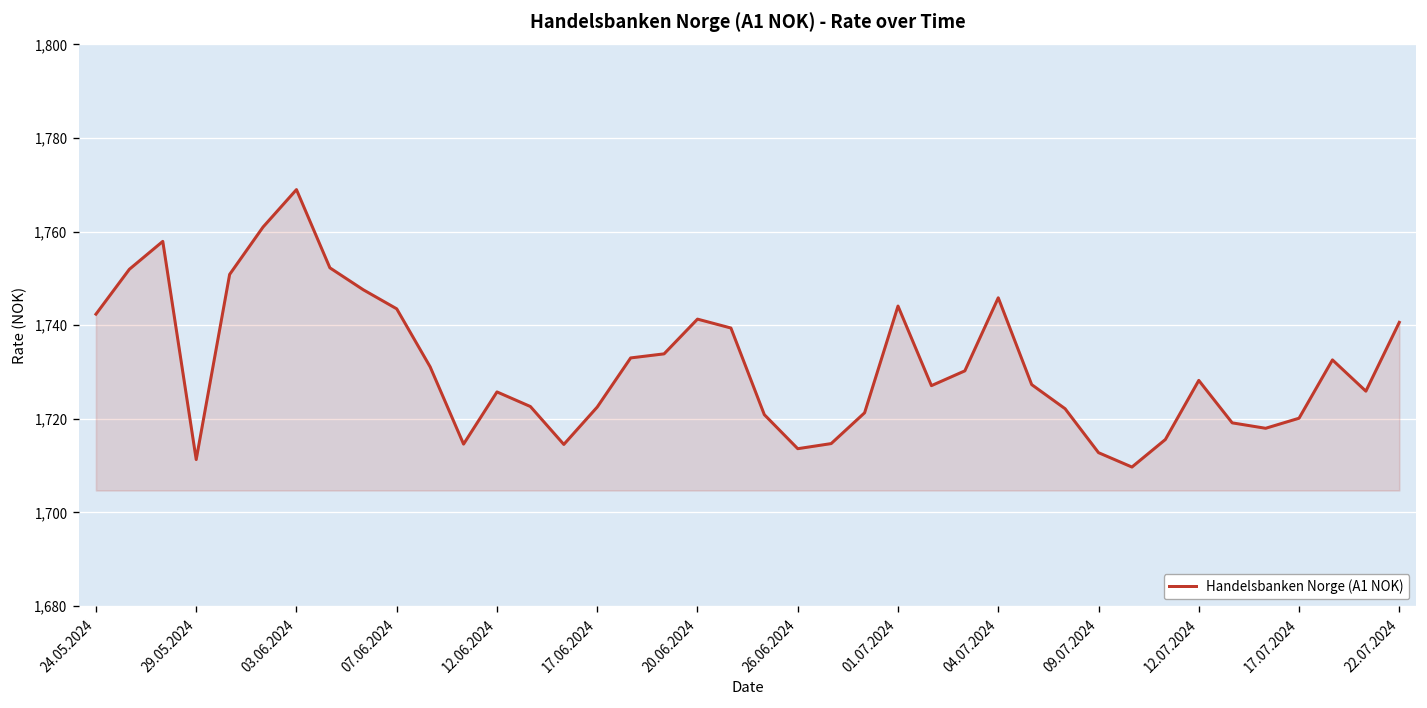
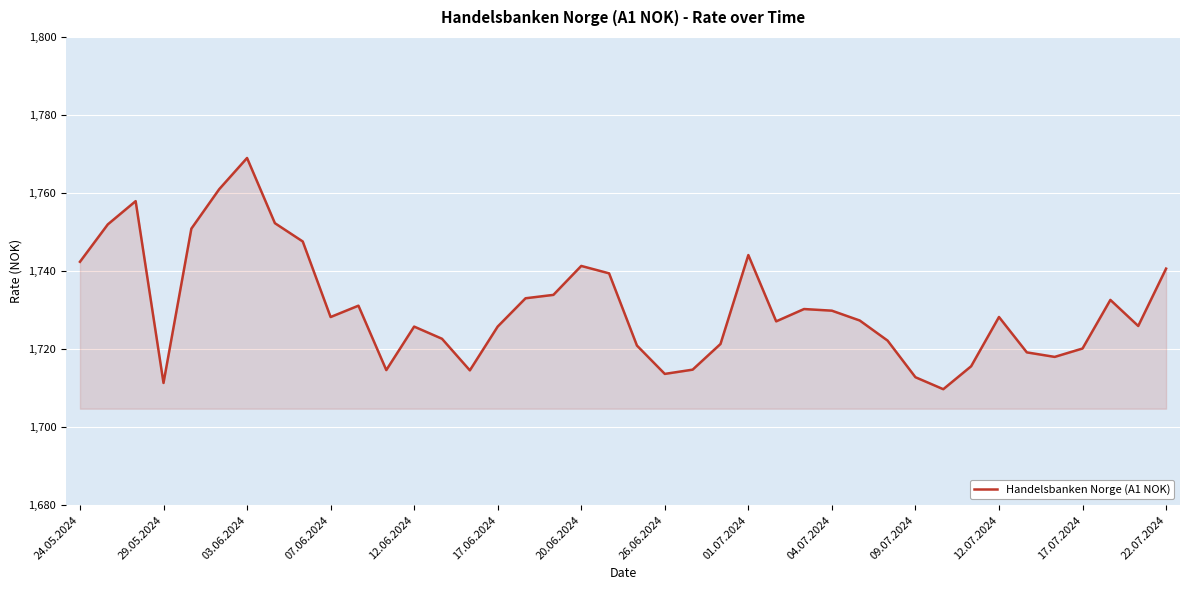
07.06.2024: 1,744 -> 1,728
17.06.2024: 1,723 -> 1,726
04.07.2024: 1,746 -> 1,730
